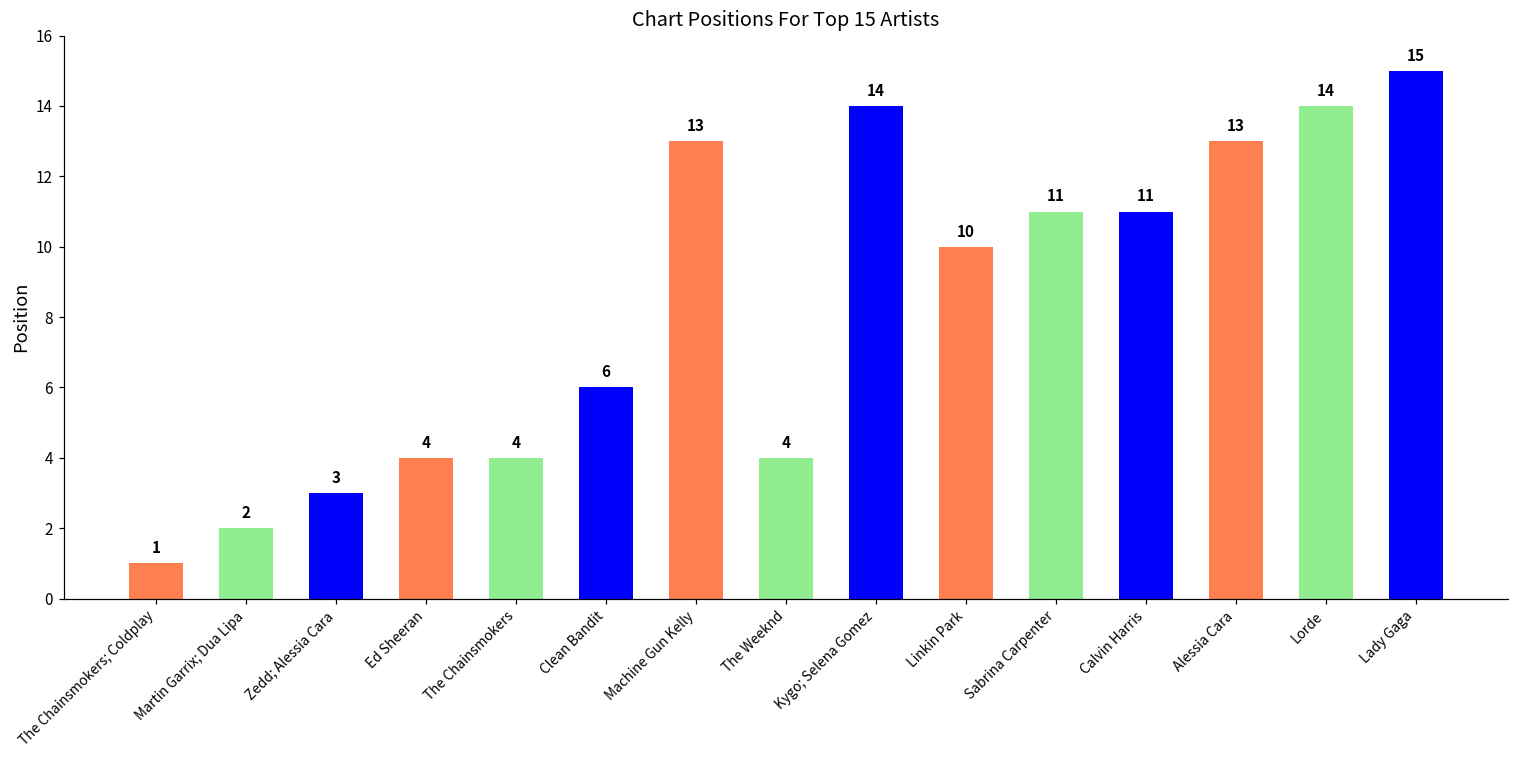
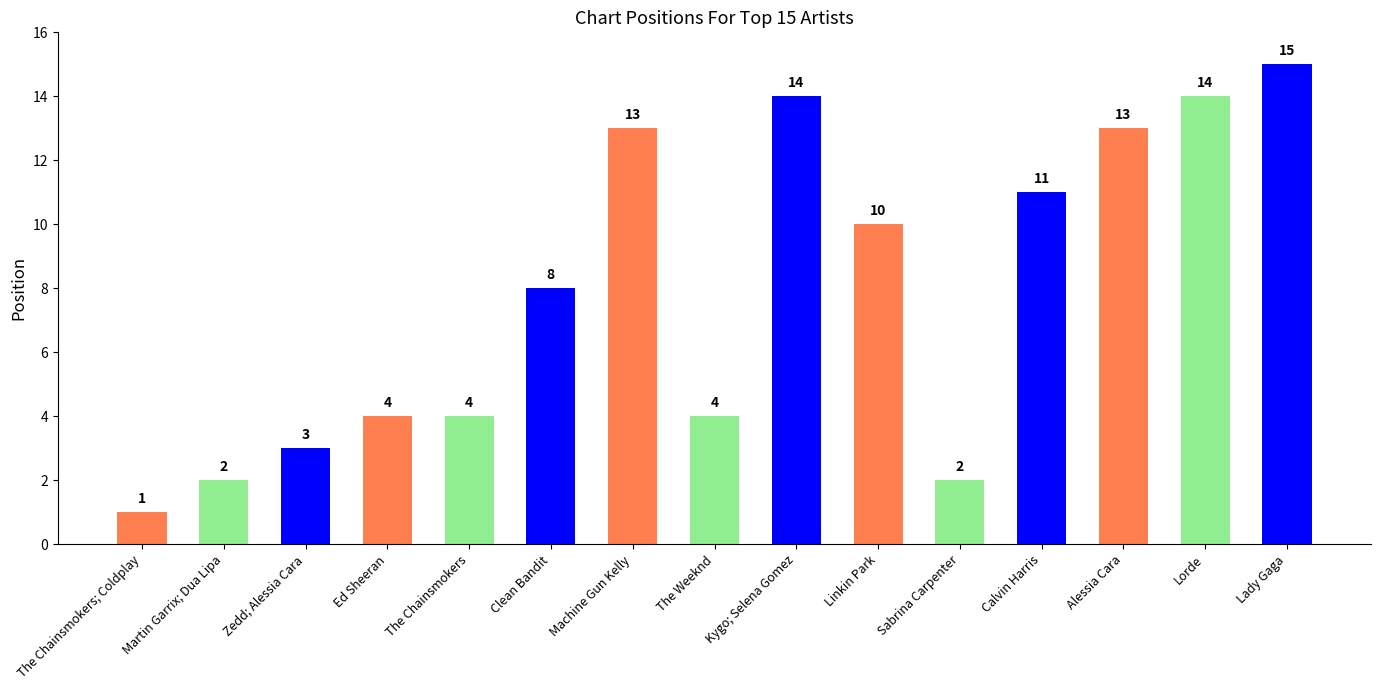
Clean Bandit: 6 -> 8
Sabrina Carpenter: 11 -> 2
